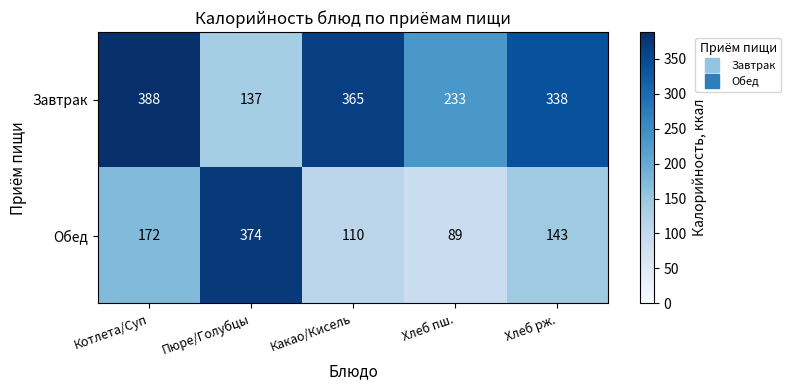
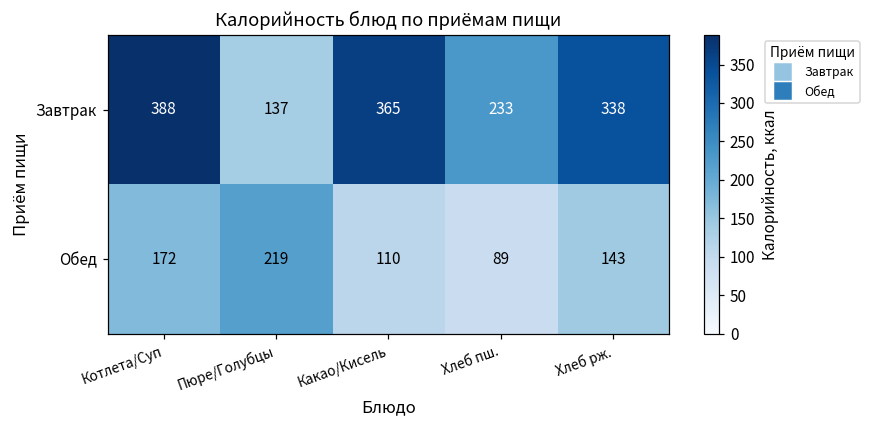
Обед, Пюре/Голубцы: 374 -> 219
